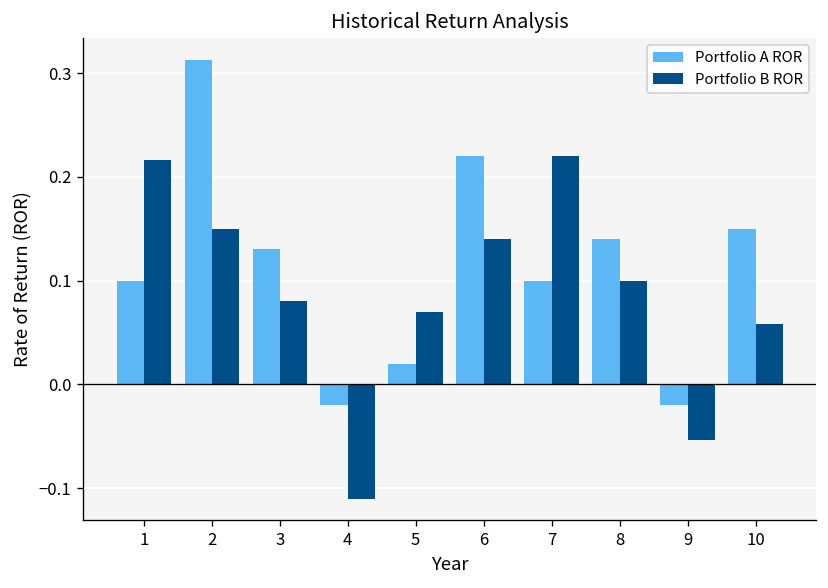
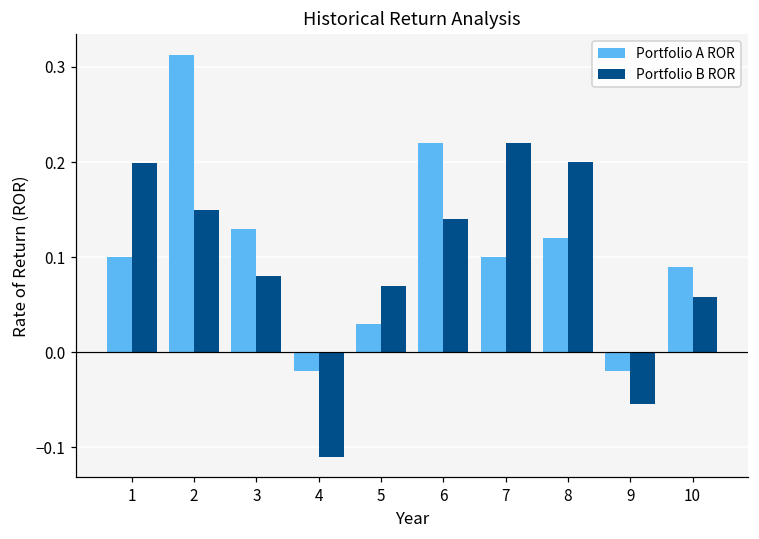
Portfolio B ROR, 1: 0.22 -> 0.20
Portfolio A ROR, 5: 0.02 -> 0.03
Portfolio A ROR, 8: 0.14 -> 0.12
Portfolio B ROR, 8: 0.1 -> 0.2
Portfolio A ROR, 10: 0.15 -> 0.09
